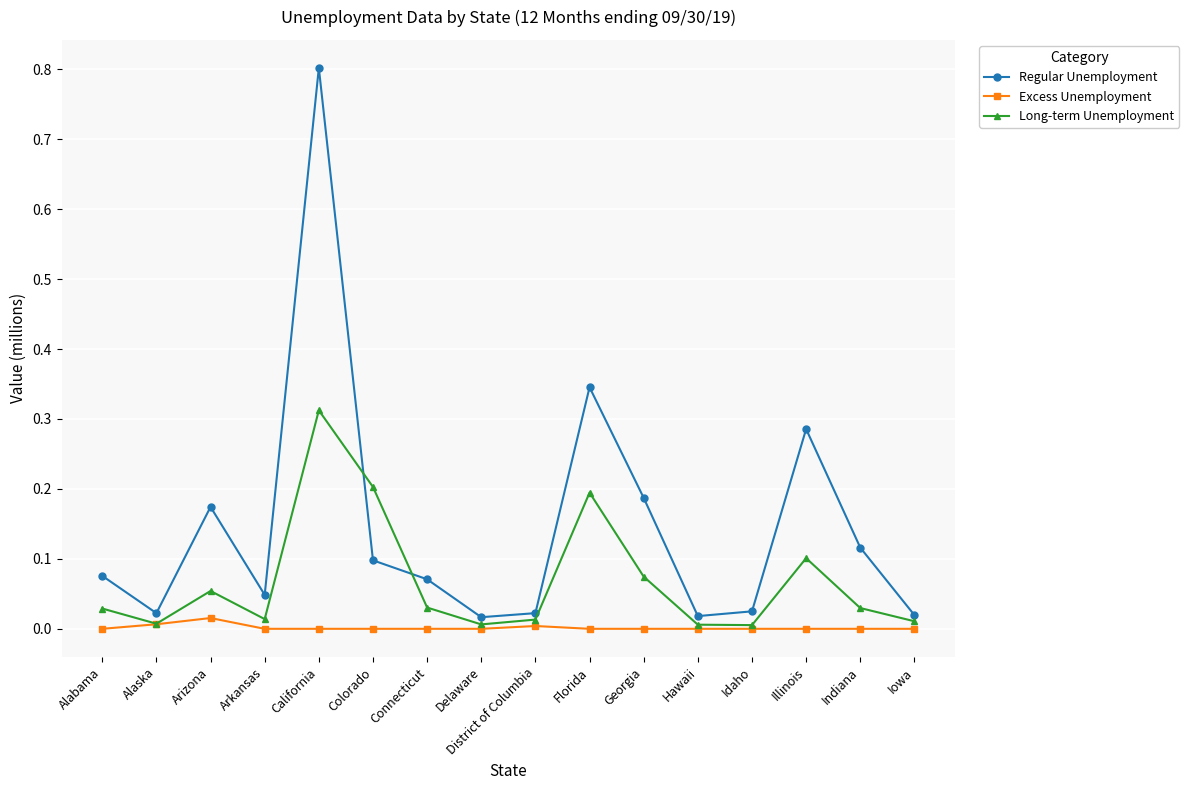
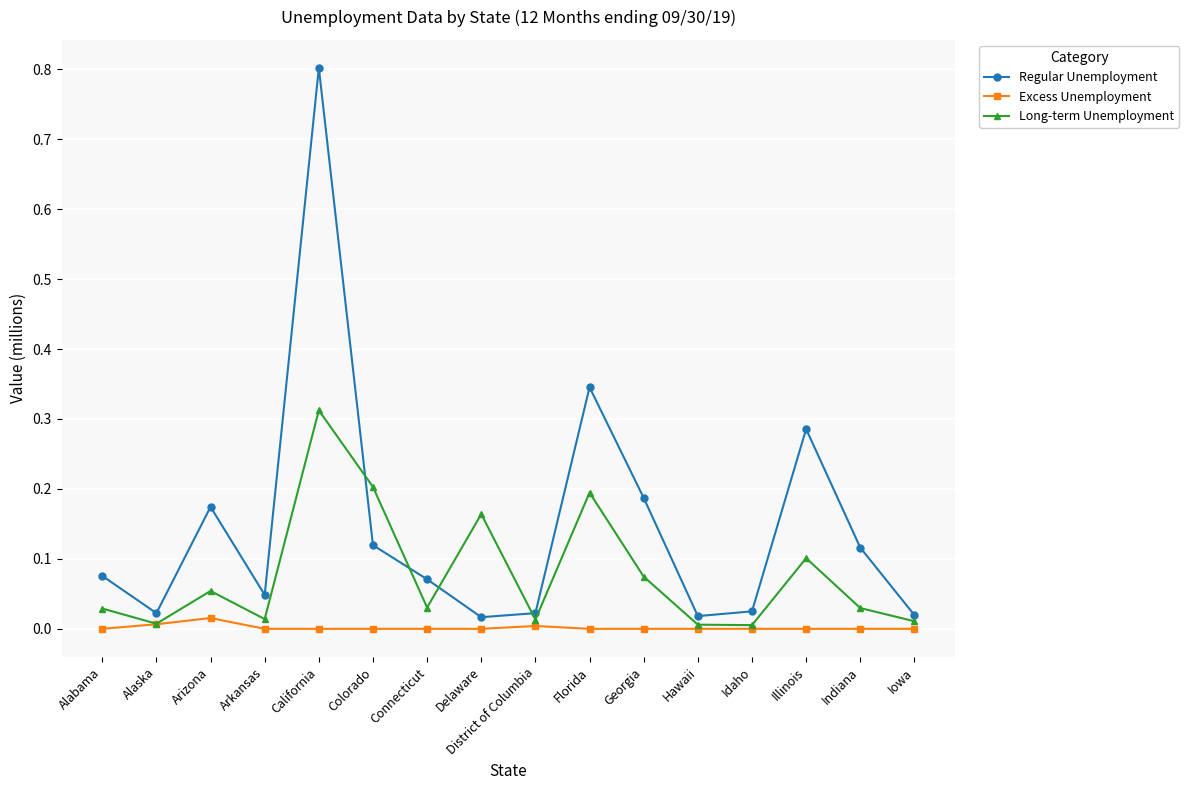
Regular Unemployment, Colorado: 0.10 -> 0.12
Long-term Unemployment, Delaware: 0.01 -> 0.16
